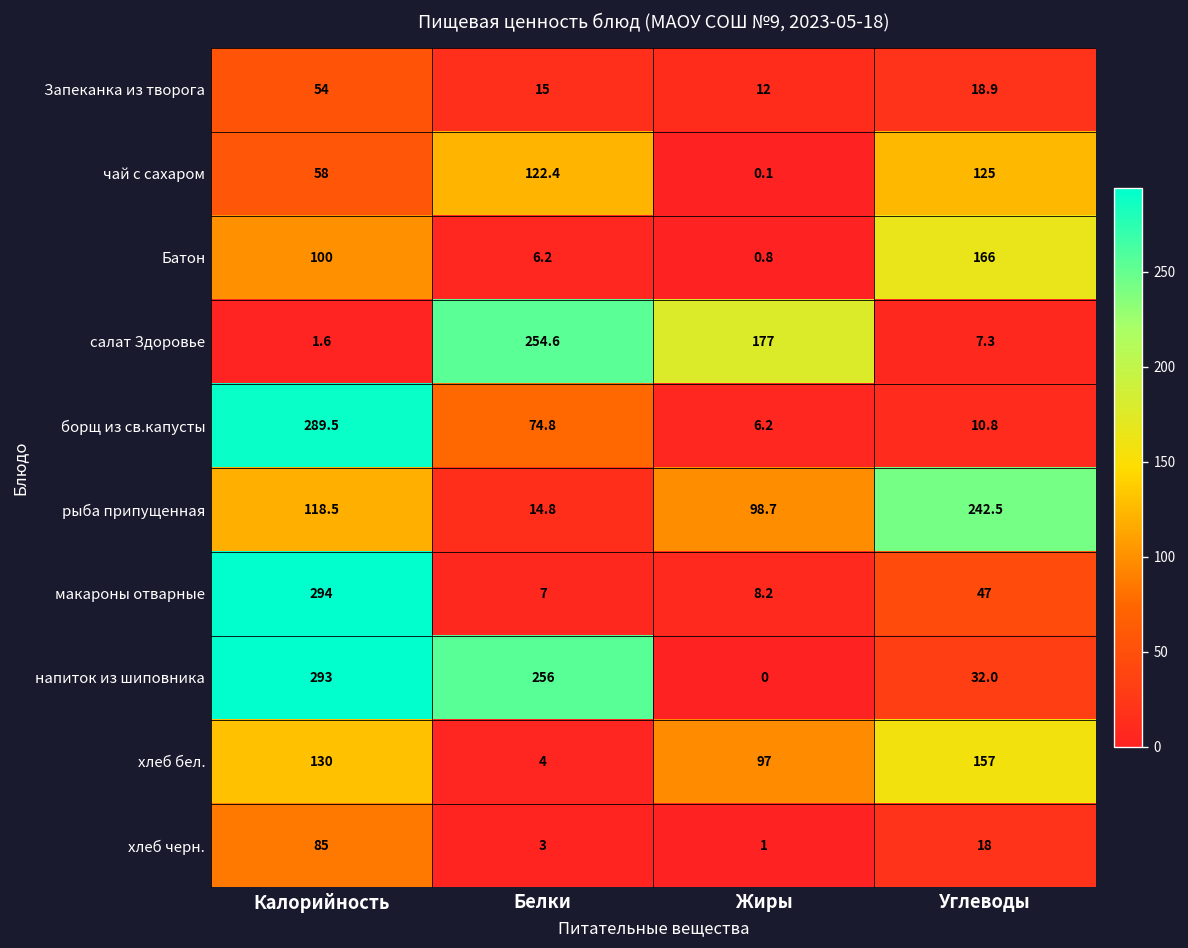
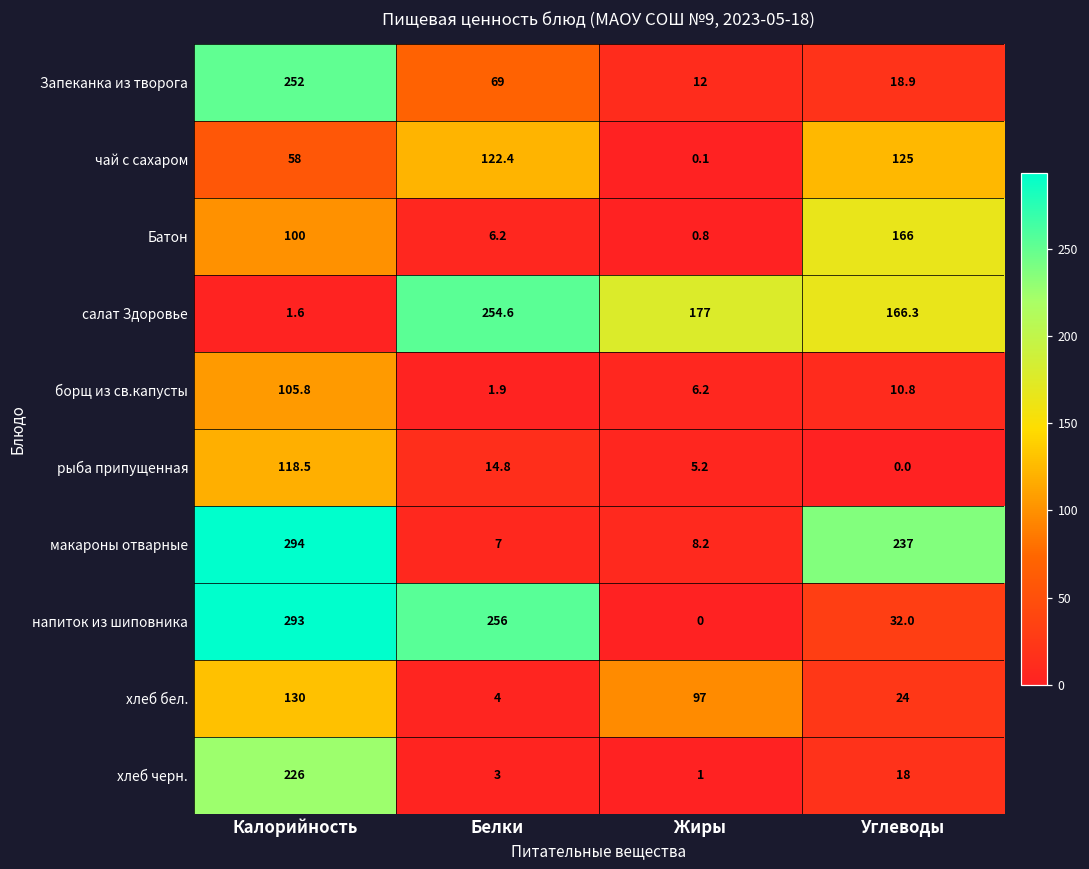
Запеканка из творога, Калорийность: 54 -> 252
Запеканка из творога, Белки: 15 -> 69
салат Здоровье, Углеводы: 7.3 -> 166.3
борщ из св.капусты, Калорийность: 289.5 -> 105.8
борщ из св.капусты, Белки: 74.8 -> 1.9
рыба припущенная, Жиры: 98.7 -> 5.2
рыба припущенная, Углеводы: 242.5 -> 0.0
макароны отварные, Углеводы: 47 -> 237
хлеб бел., Углеводы: 157 -> 24
хлеб черн., Калорийность: 85 -> 226
